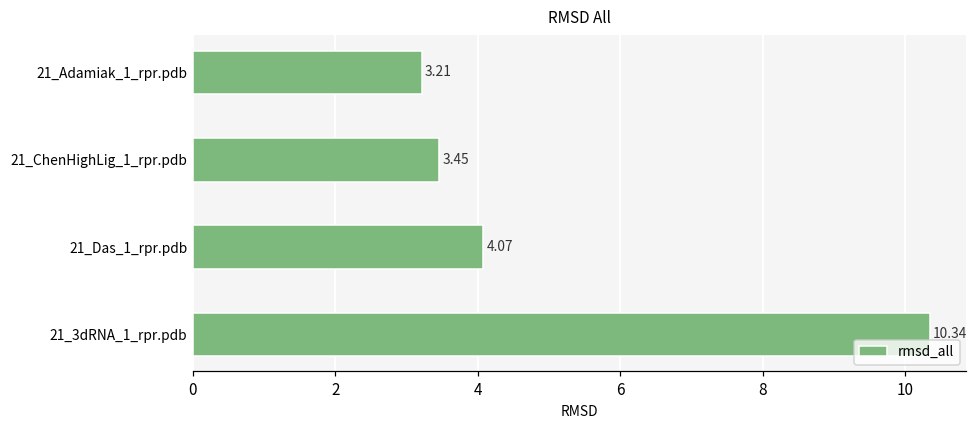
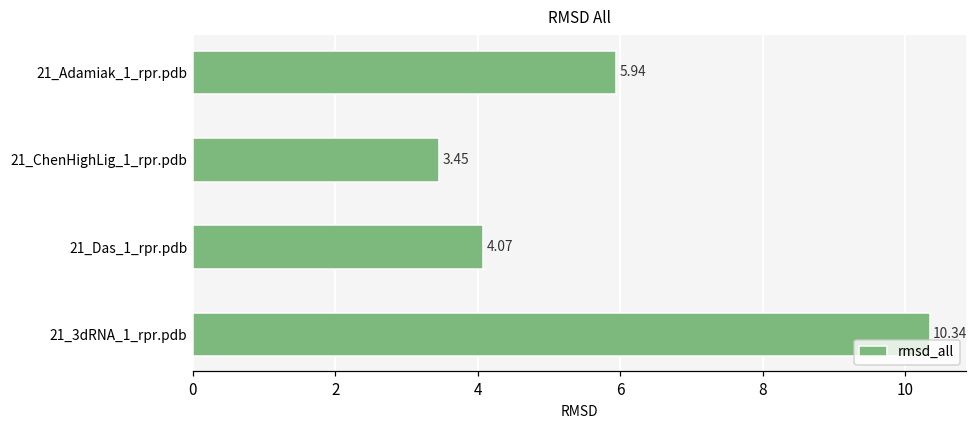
21_Adamiak_1_rpr.pdb: 3.21 -> 5.94
